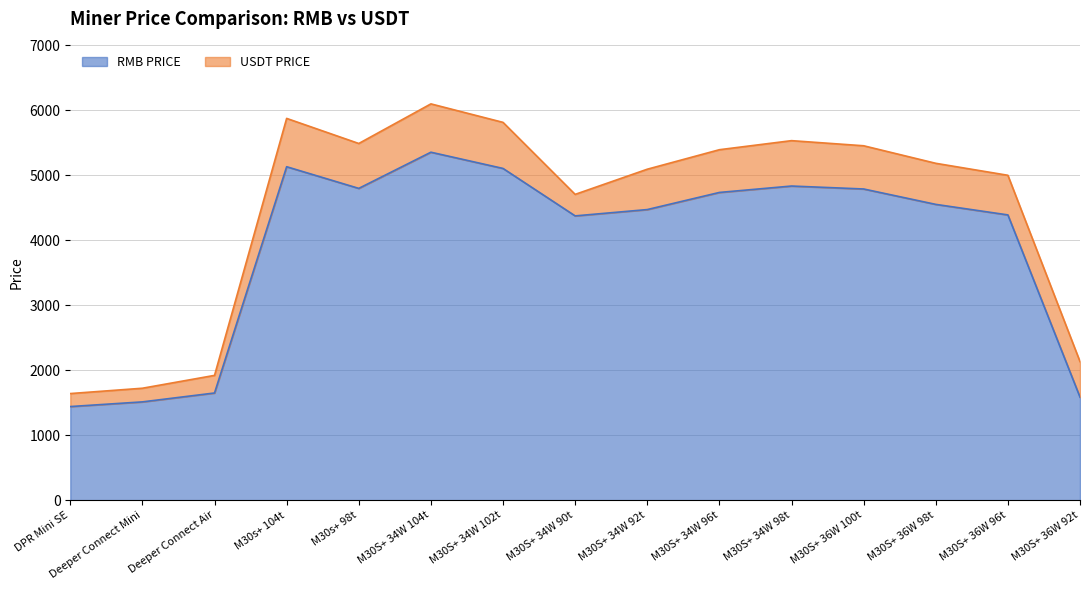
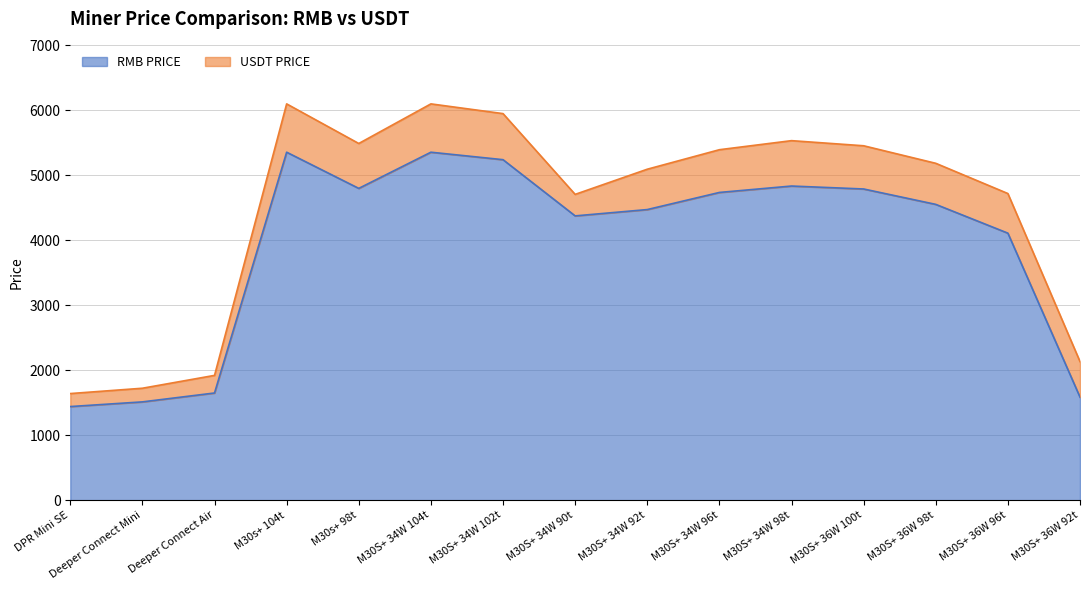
RMB PRICE, M30s+ 104t: 5100 -> 5400
RMB PRICE, M30S+ 34W 102t: 5100 -> 5200
RMB PRICE, M30S+ 36W 96t: 4400 -> 4100
